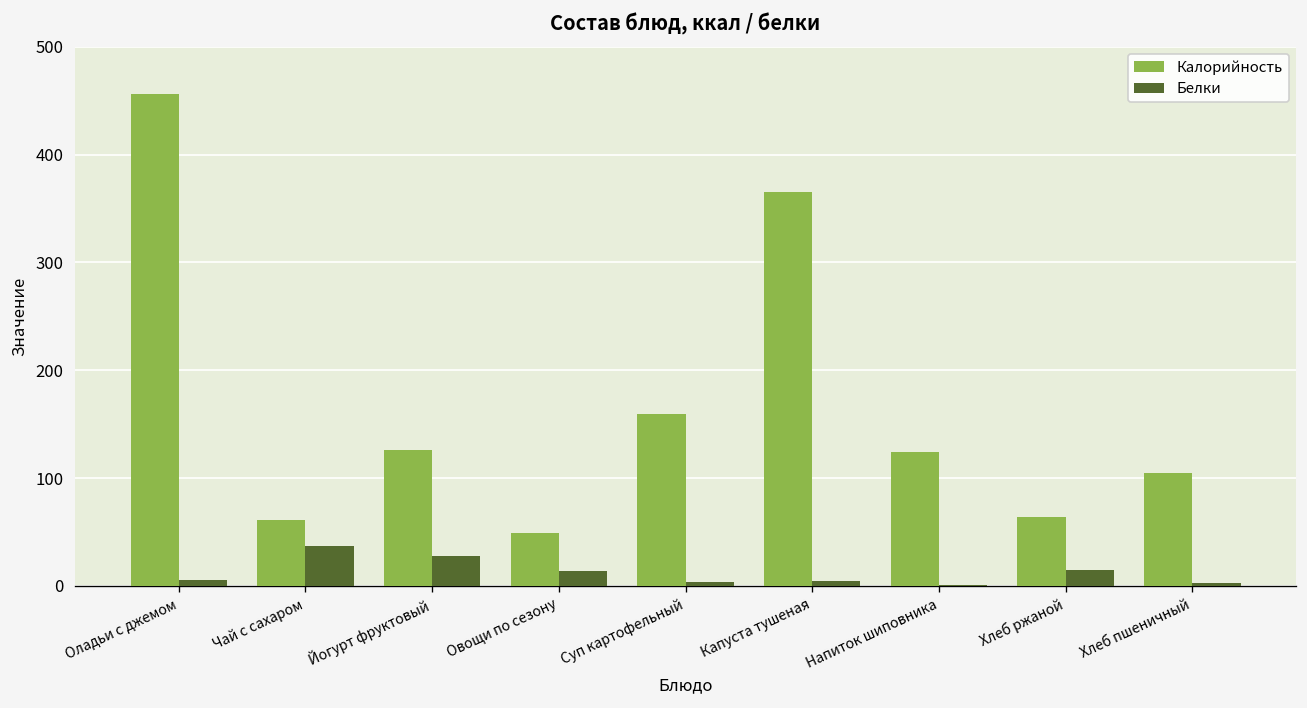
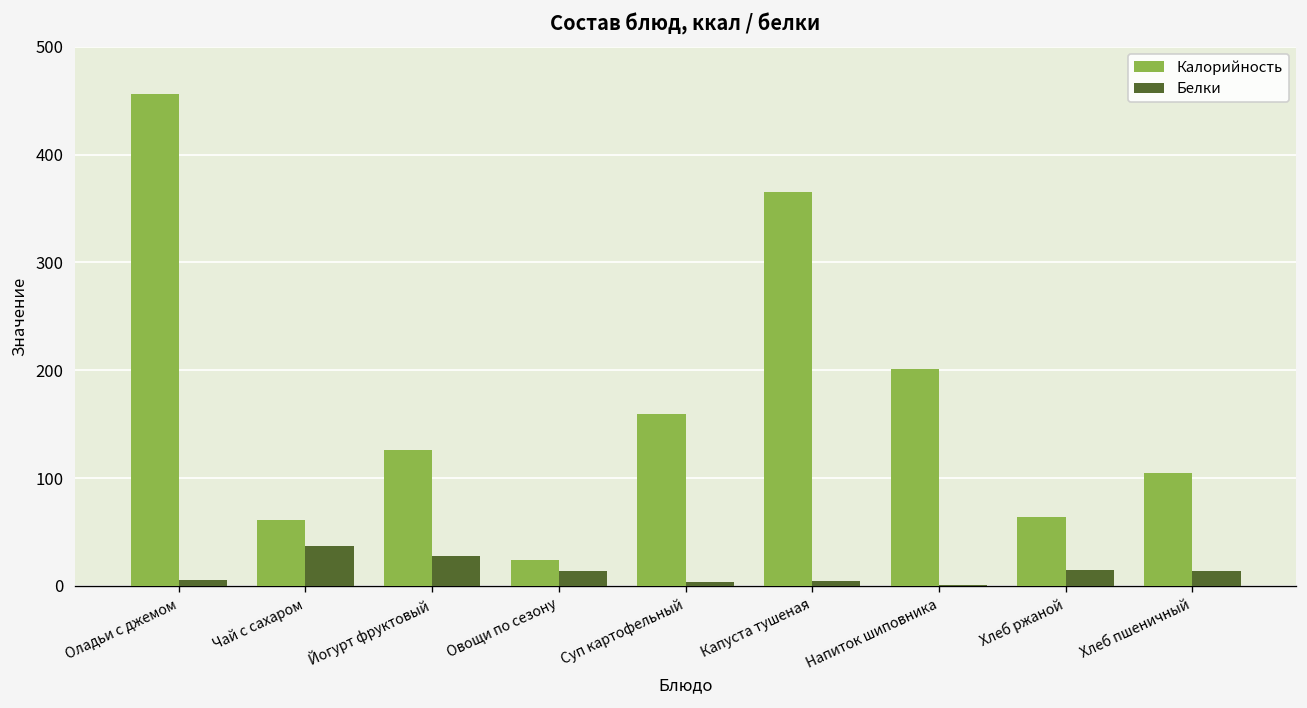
Калорийность, Овощи по сезону: 50 -> 20
Калорийность, Напиток шиповника: 120 -> 200
Белки, Хлеб пшеничный: 0 -> 10
